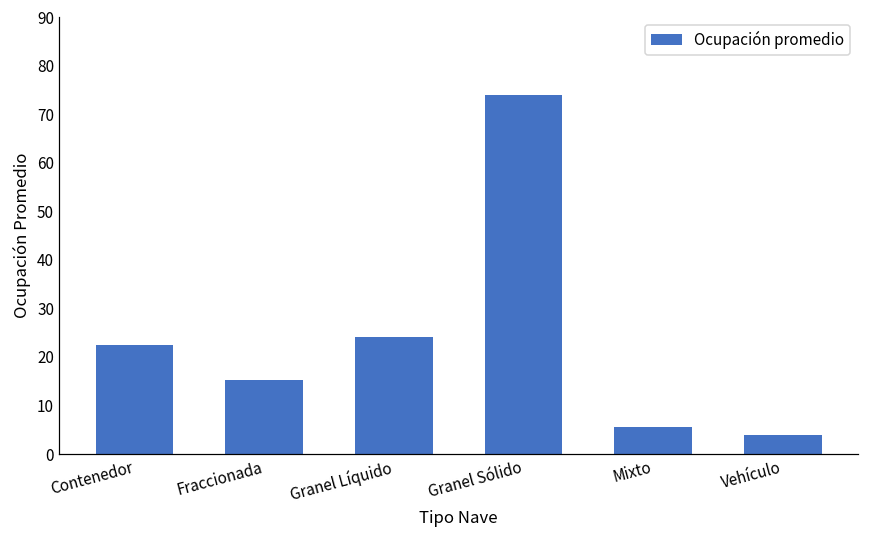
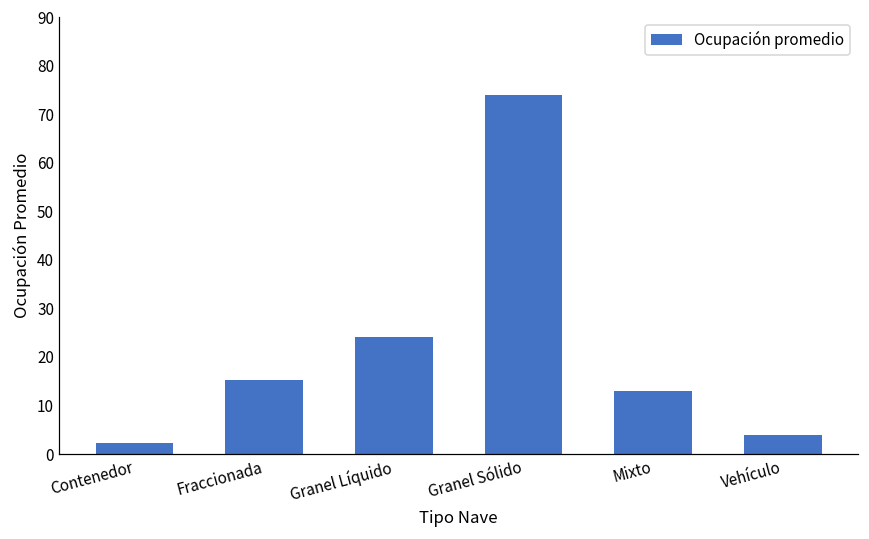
Contenedor: 23 -> 2
Mixto: 5 -> 13
